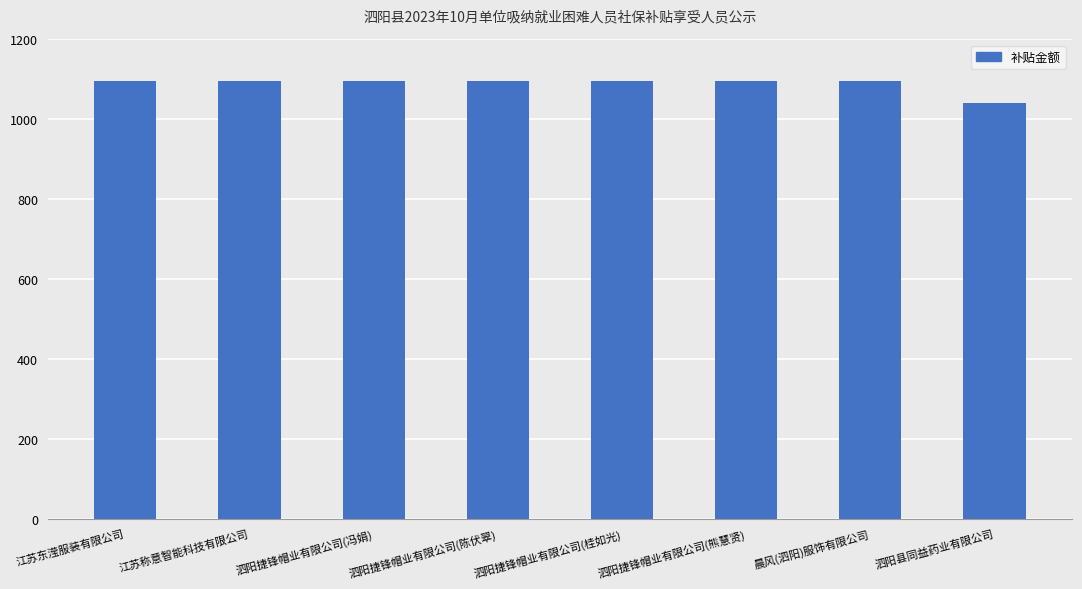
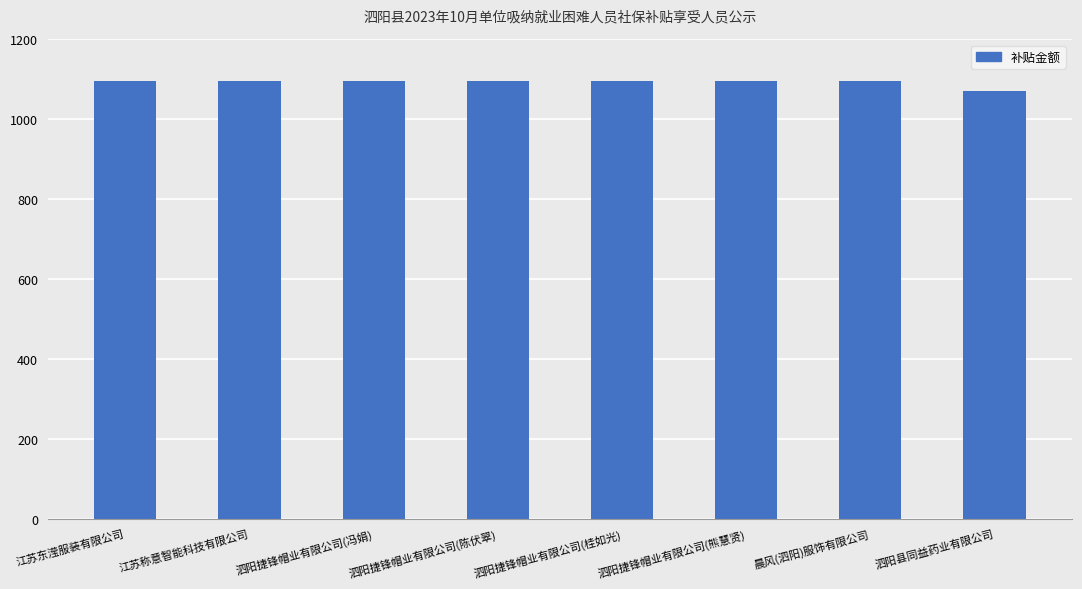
泗阳县同益药业有限公司: 1040 -> 1070
